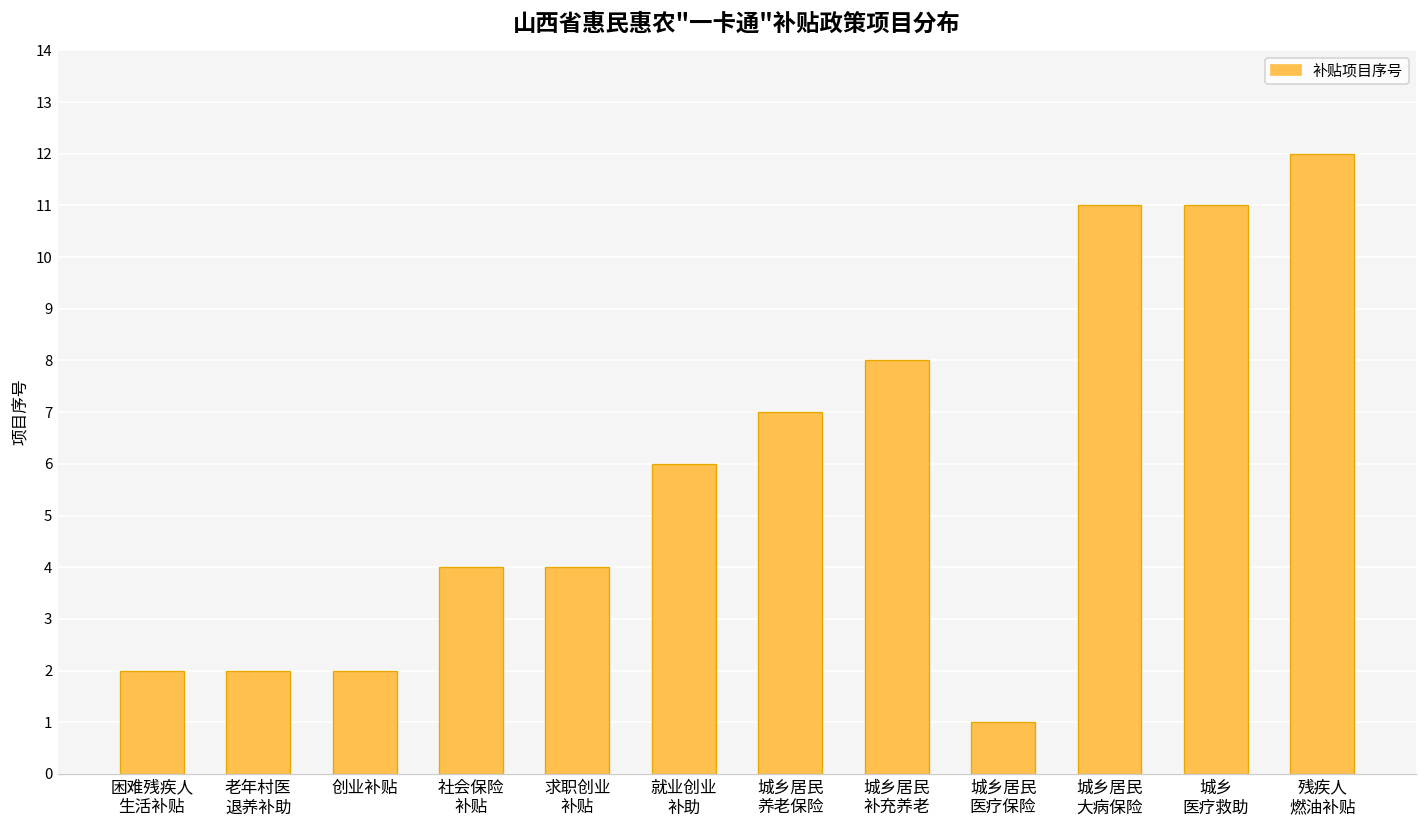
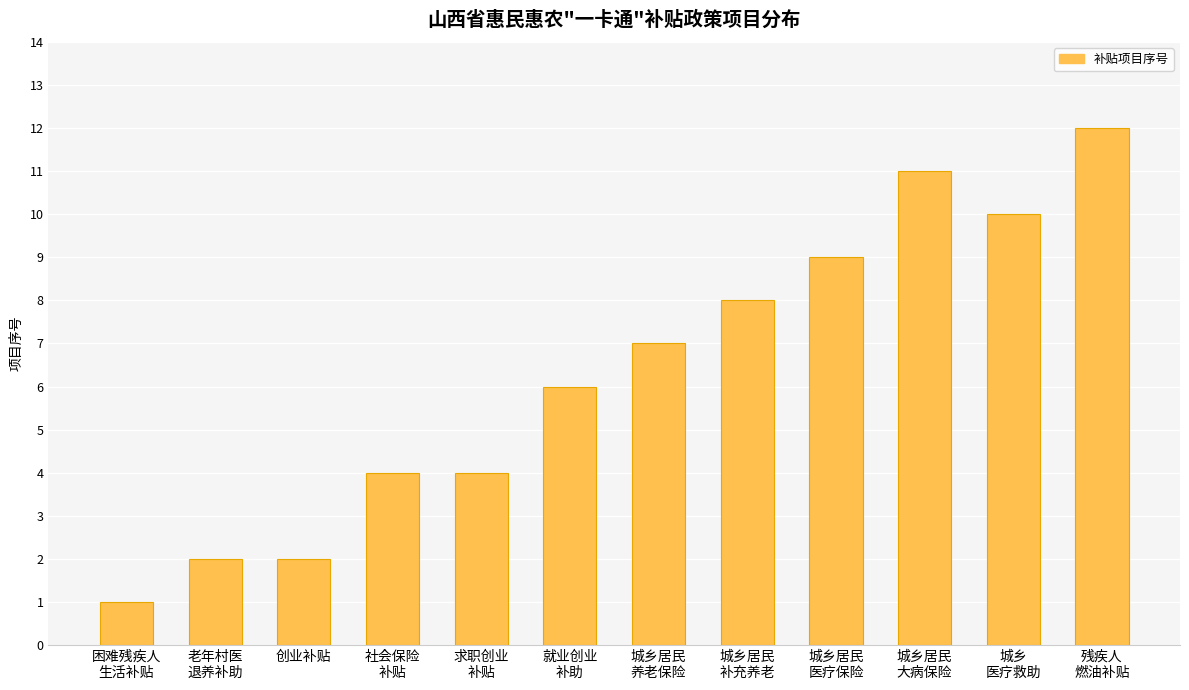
困难残疾人 生活补贴: 2 -> 1
城乡居民 医疗保险: 1 -> 9
城乡 医疗救助: 11 -> 10
